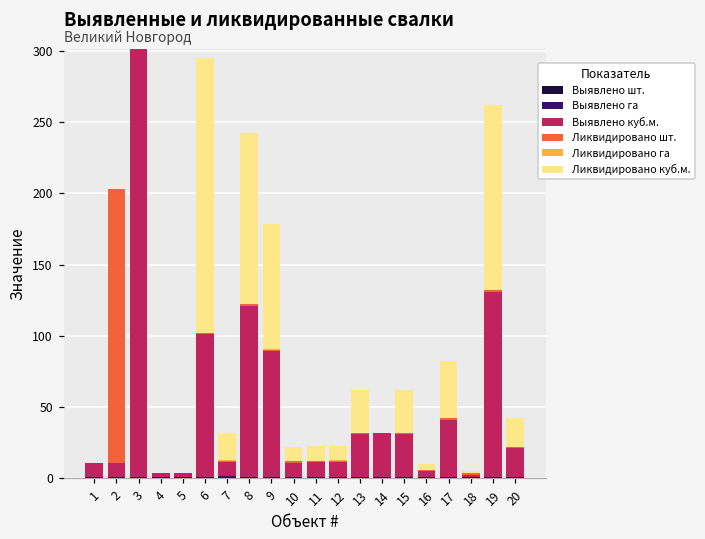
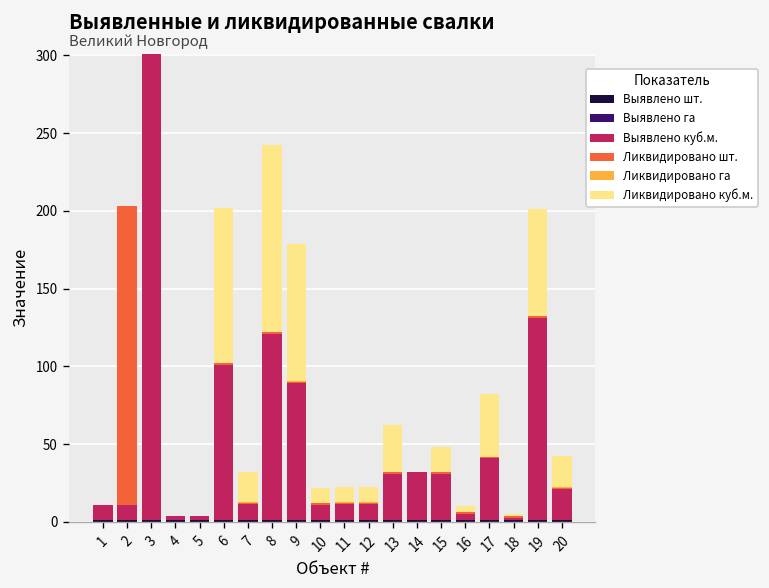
Ликвидировано куб.м., 6: 193 -> 100
Ликвидировано куб.м., 15: 30 -> 16
Ликвидировано куб.м., 19: 130 -> 69
